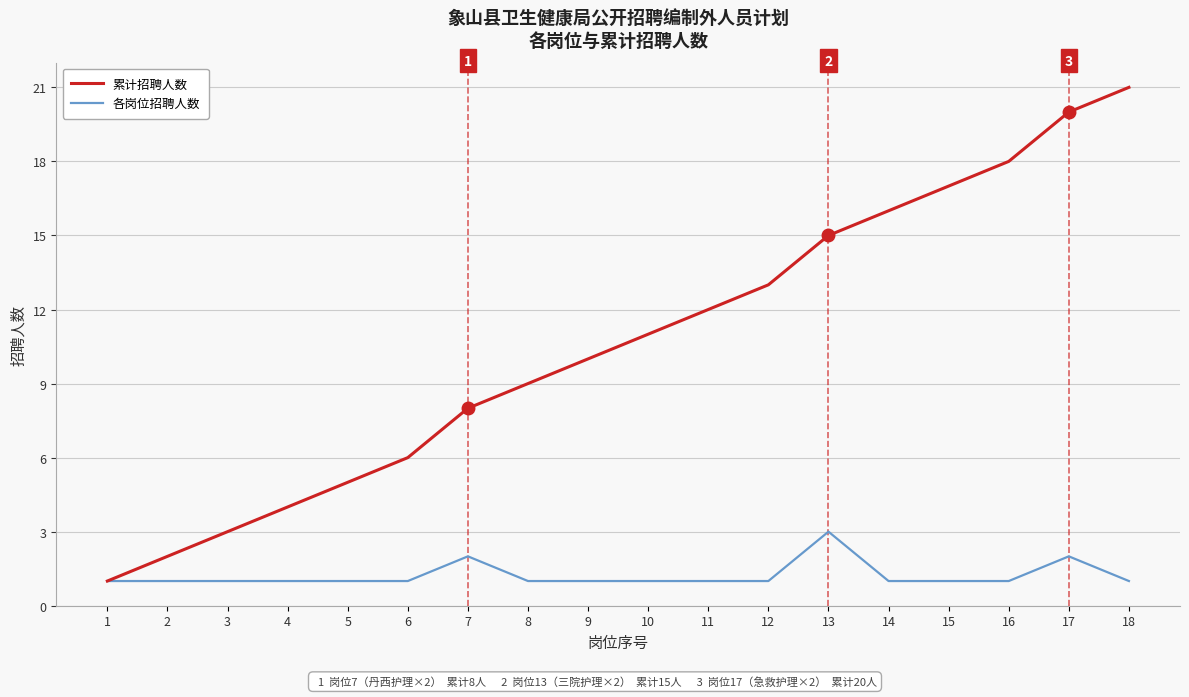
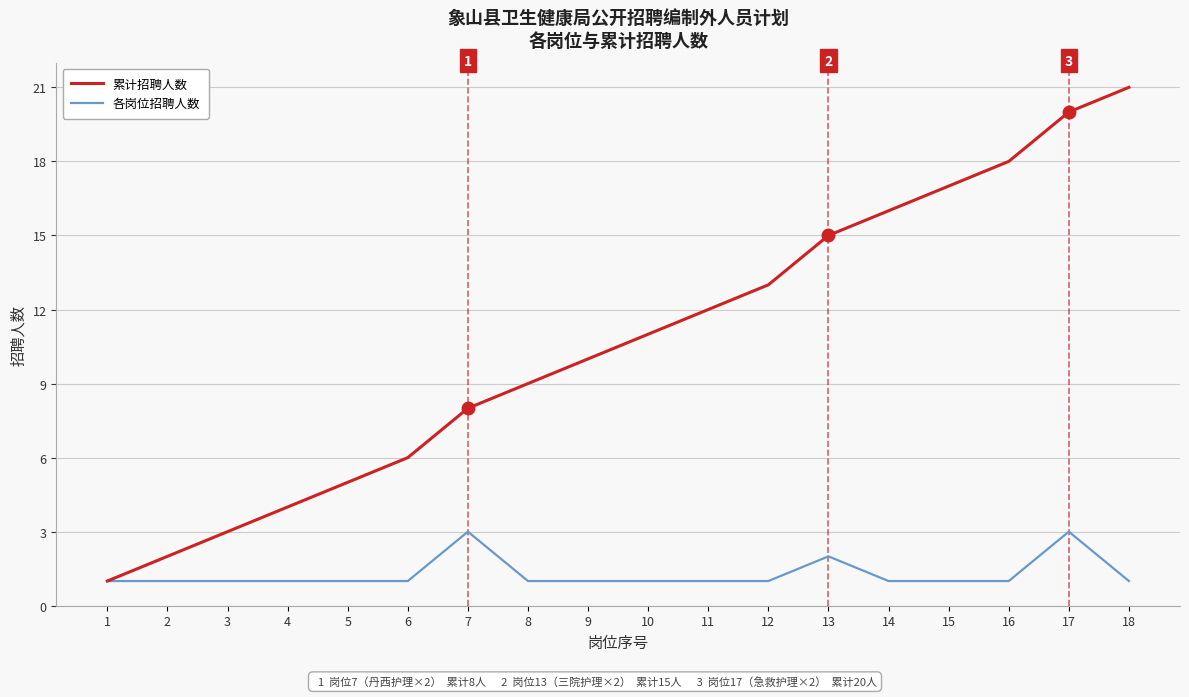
各岗位招聘人数, 7: 2 -> 3
各岗位招聘人数, 13: 3 -> 2
各岗位招聘人数, 17: 2 -> 3
